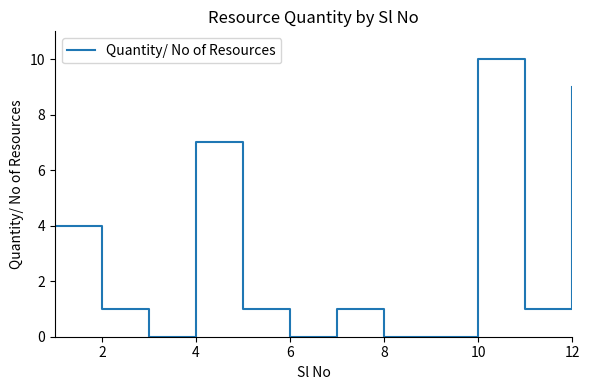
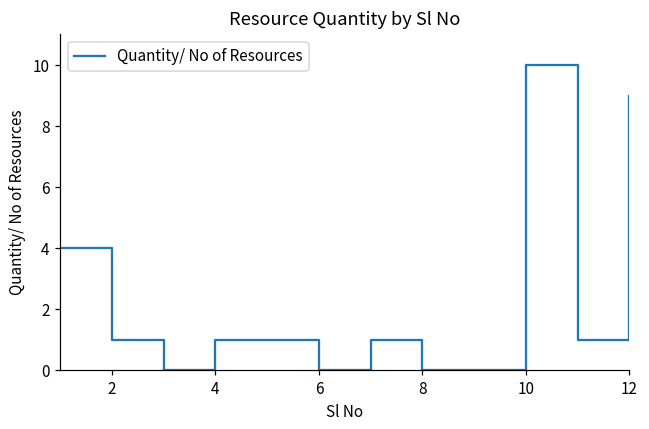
4: 7 -> 1
